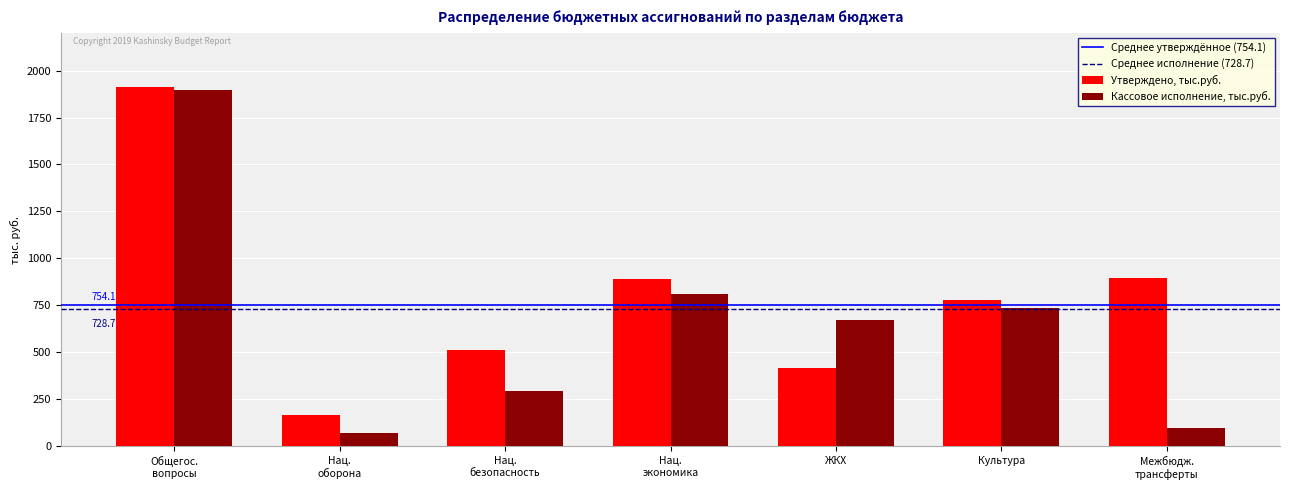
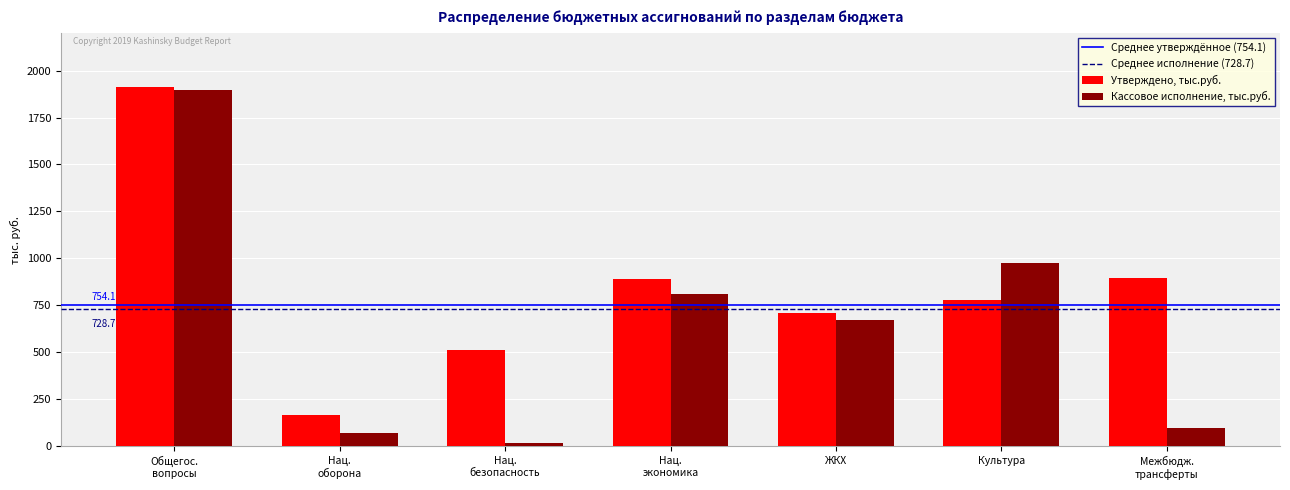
Кассовое исполнение, тыс.руб., Нац. безопасность: 300 -> 20
Утверждено, тыс.руб., ЖКХ: 410 -> 710
Кассовое исполнение, тыс.руб., Культура: 740 -> 980
